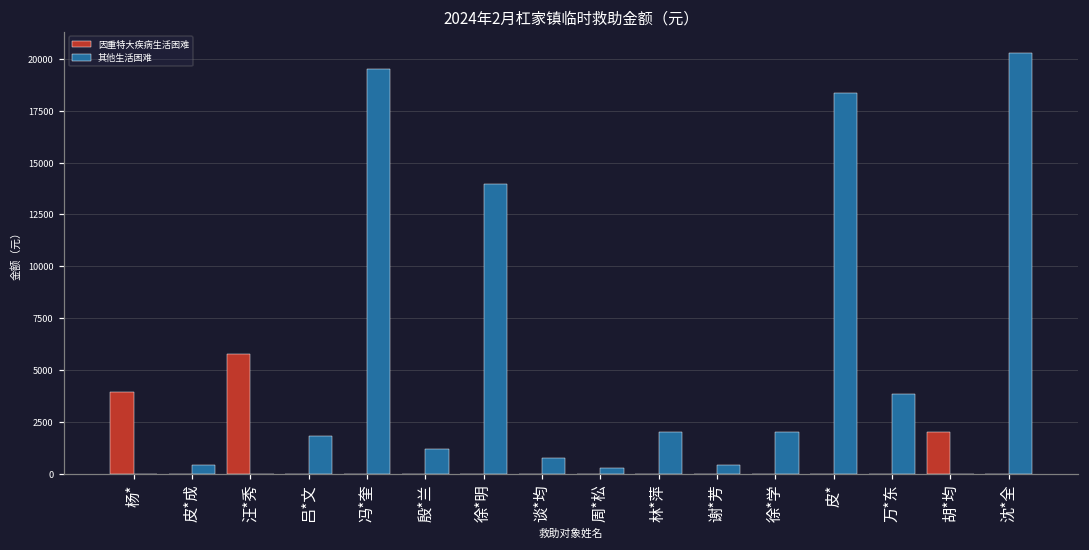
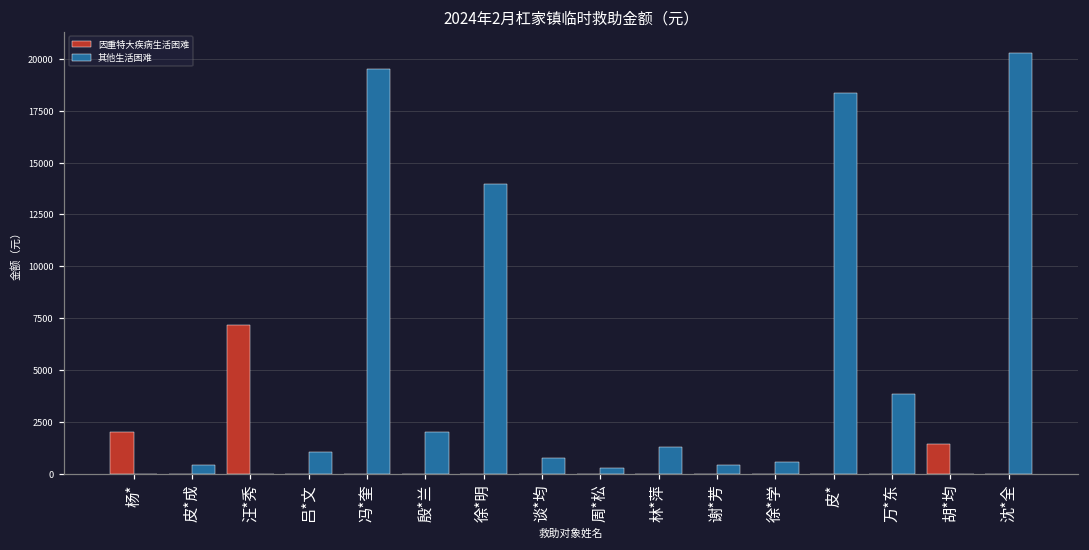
因重特大疾病生活困难, 杨*: 3900 -> 2000
因重特大疾病生活困难, 汪*秀: 5800 -> 7200
其他生活困难, 吕*文: 1800 -> 1000
其他生活困难, 殷*兰: 1200 -> 2000
其他生活困难, 林*萍: 2000 -> 1300
其他生活困难, 徐*学: 2000 -> 500
因重特大疾病生活困难, 胡*均: 2000 -> 1400
